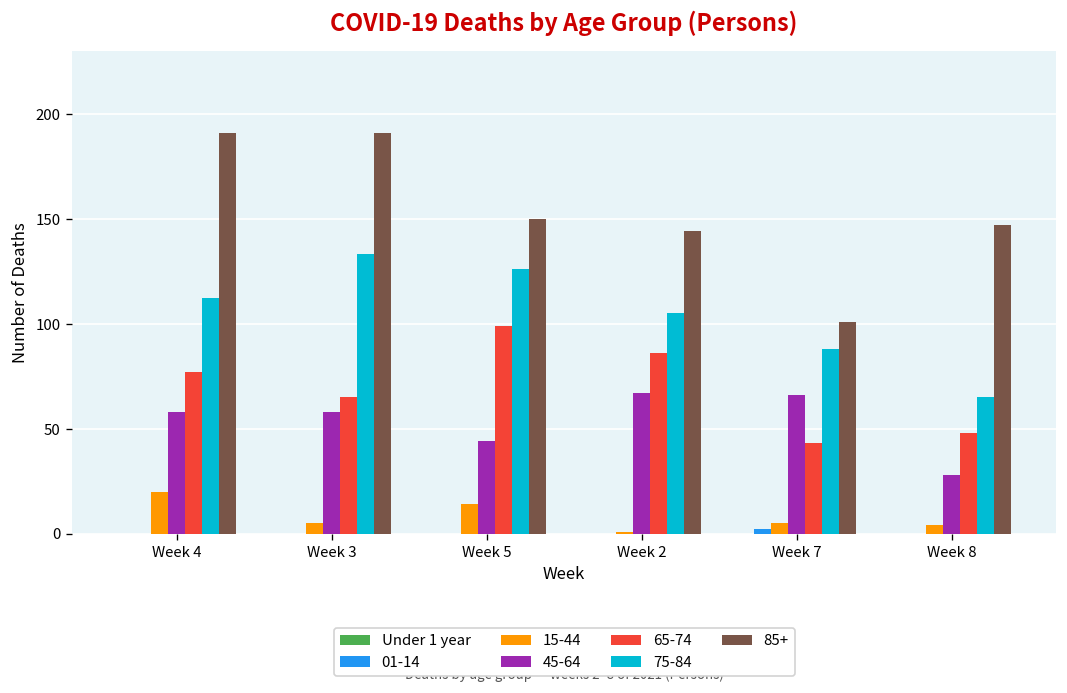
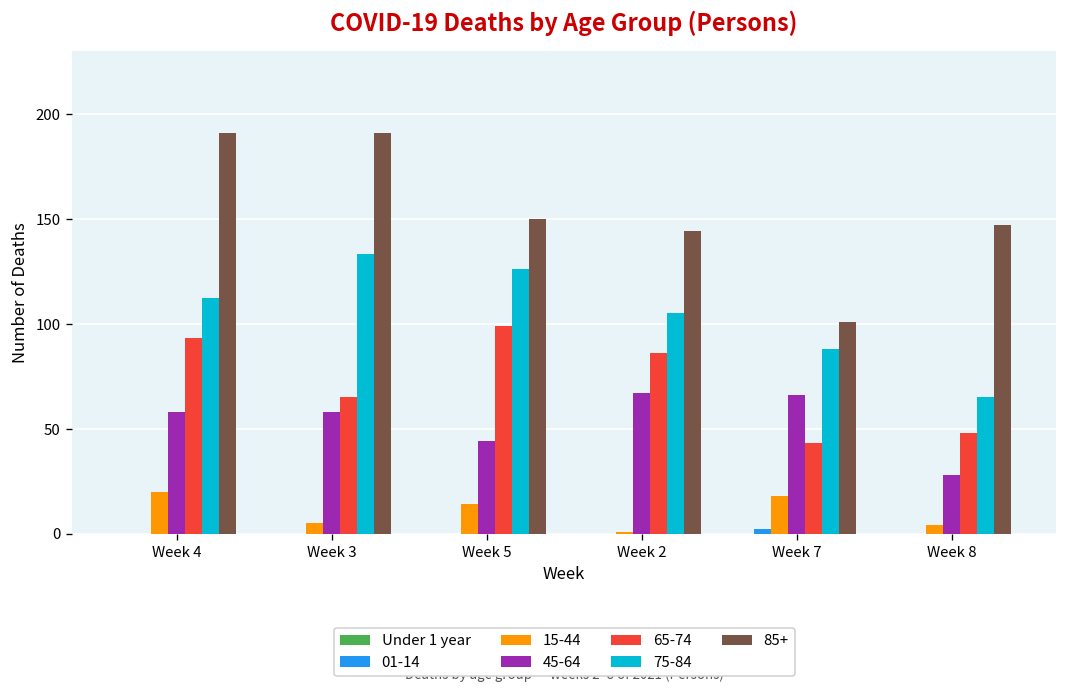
65-74, Week 4: 77 -> 93
15-44, Week 7: 5 -> 18
